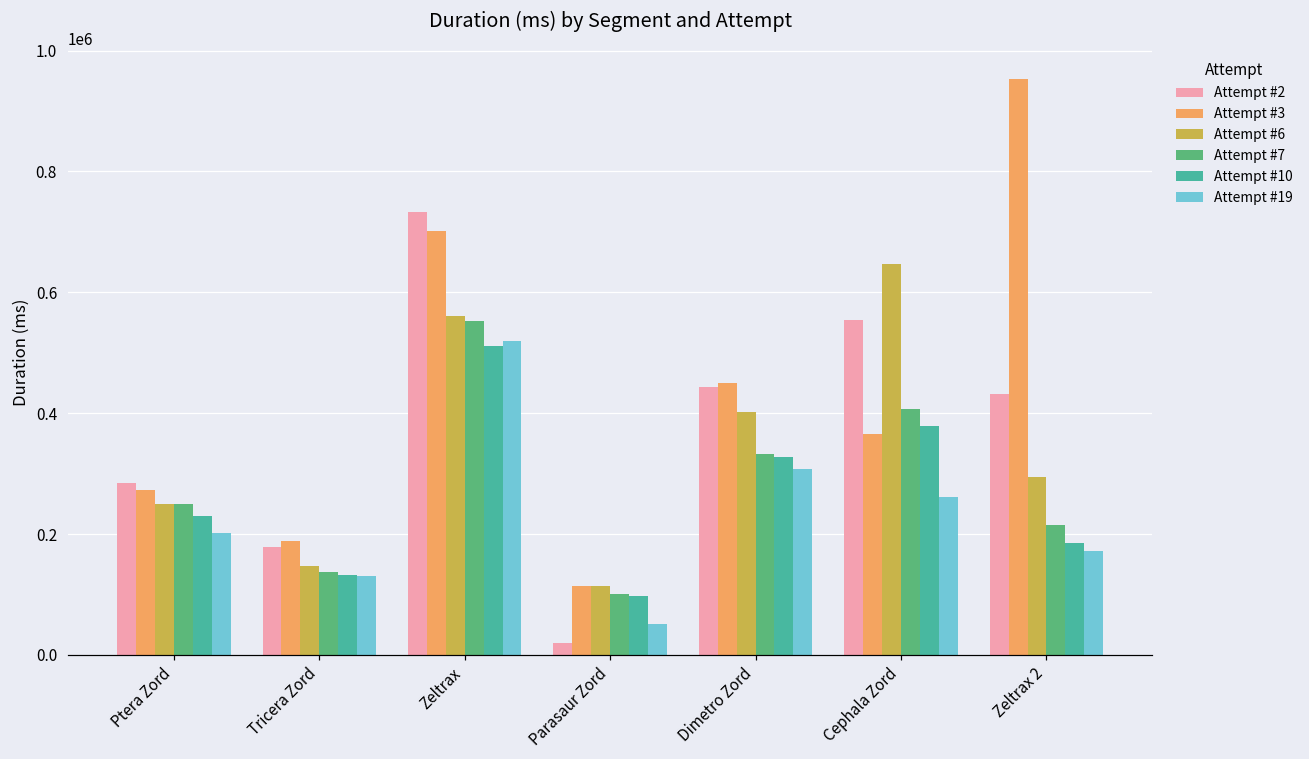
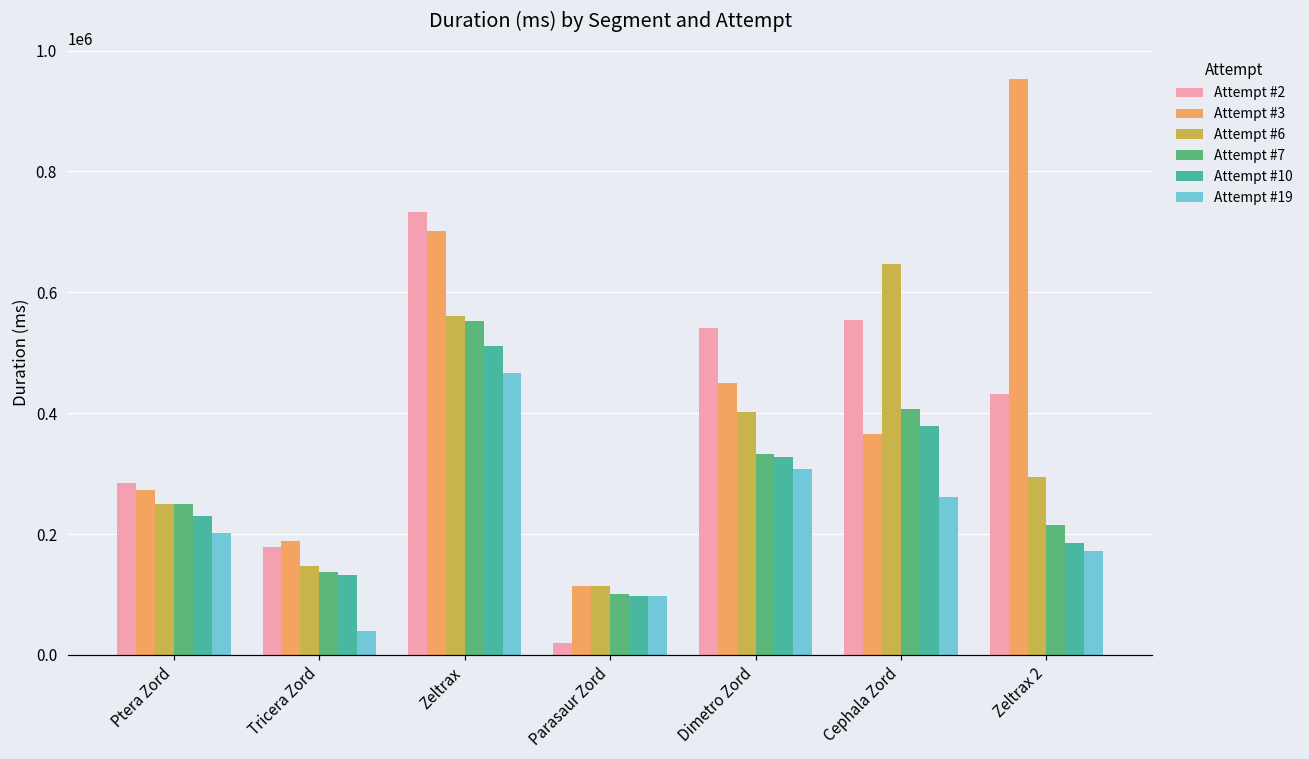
Attempt #19, Tricera Zord: 130000 -> 40000
Attempt #19, Zeltrax: 520000 -> 470000
Attempt #19, Parasaur Zord: 50000 -> 100000
Attempt #2, Dimetro Zord: 440000 -> 540000
